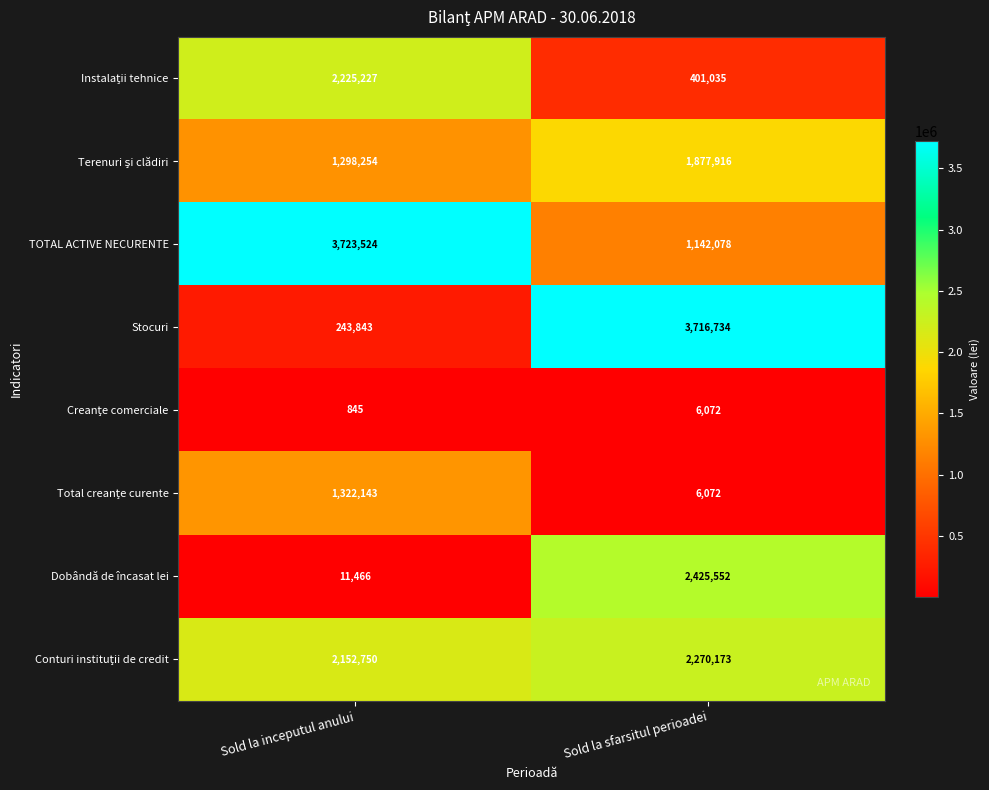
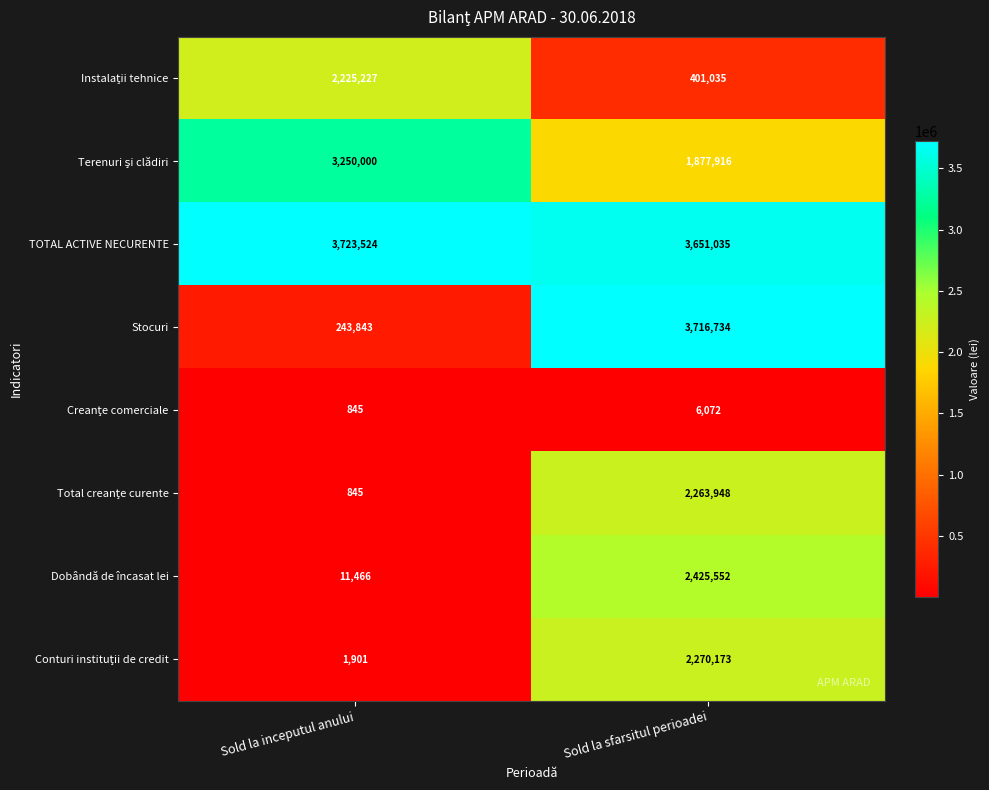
Terenuri şi clădiri, Sold la inceputul anului: 1,298,254 -> 3,250,000
TOTAL ACTIVE NECURENTE, Sold la sfarsitul perioadei: 1,142,078 -> 3,651,035
Total creanţe curente, Sold la inceputul anului: 1,322,143 -> 845
Total creanţe curente, Sold la sfarsitul perioadei: 6,072 -> 2,263,948
Conturi instituţii de credit, Sold la inceputul anului: 2,152,750 -> 1,901
